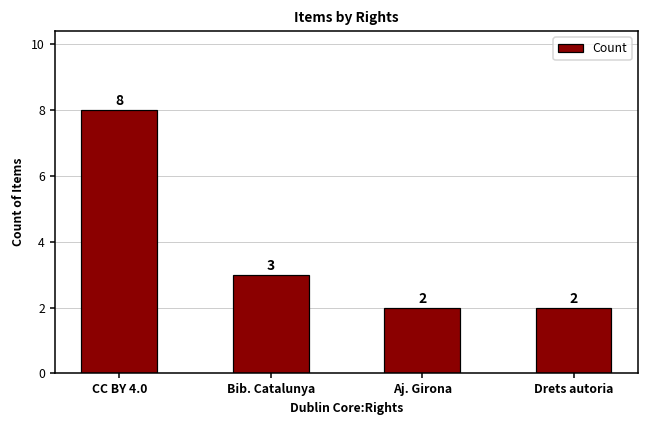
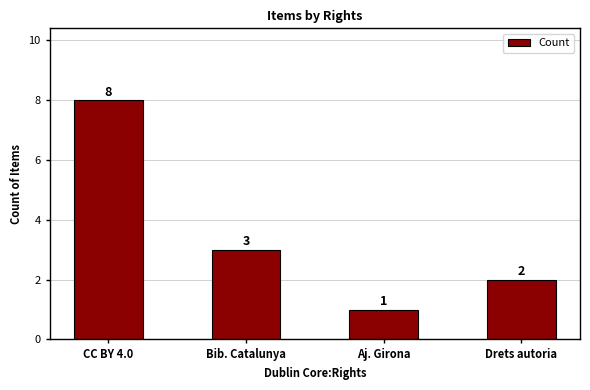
Aj. Girona: 2 -> 1
